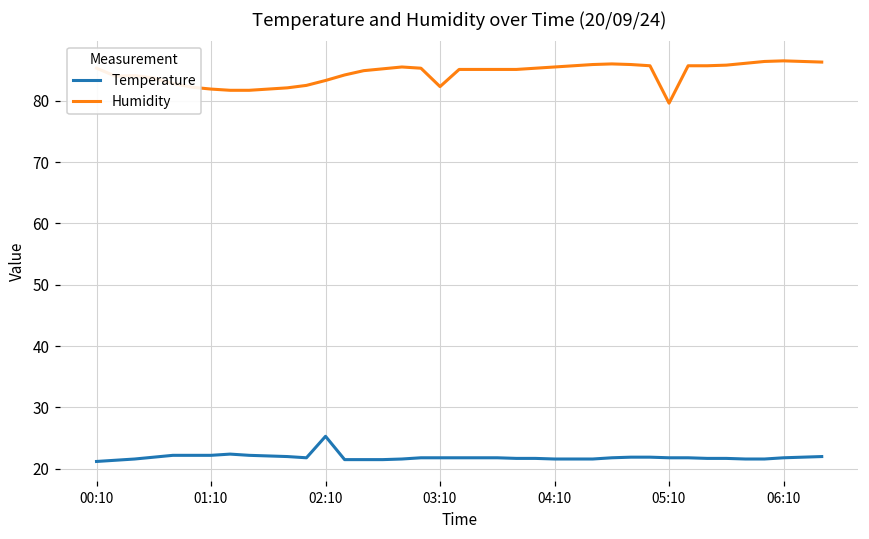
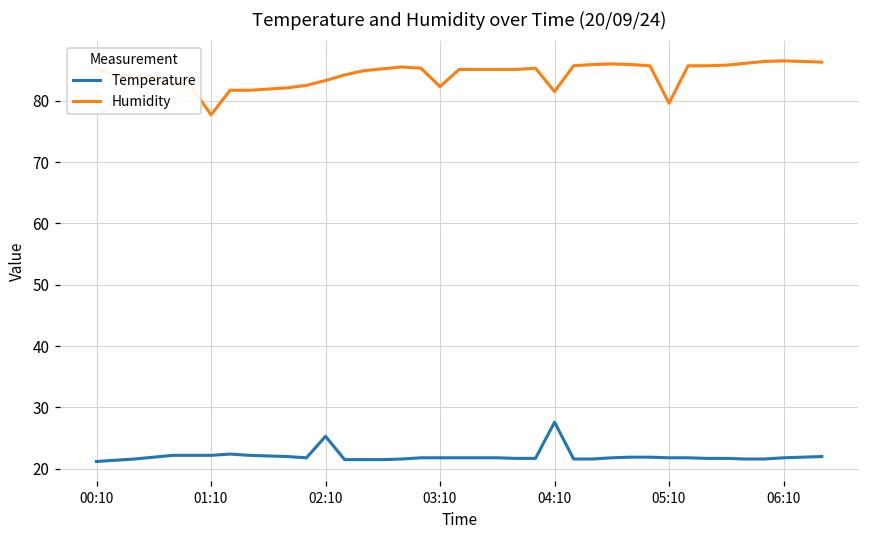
Humidity, 01:10: 82 -> 78
Temperature, 04:10: 22 -> 28
Humidity, 04:10: 86 -> 82
